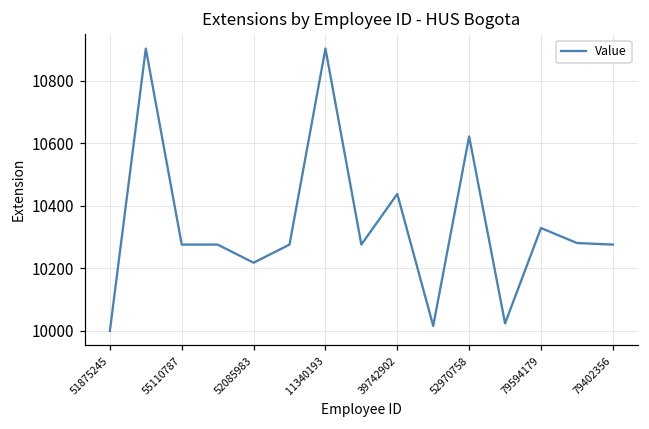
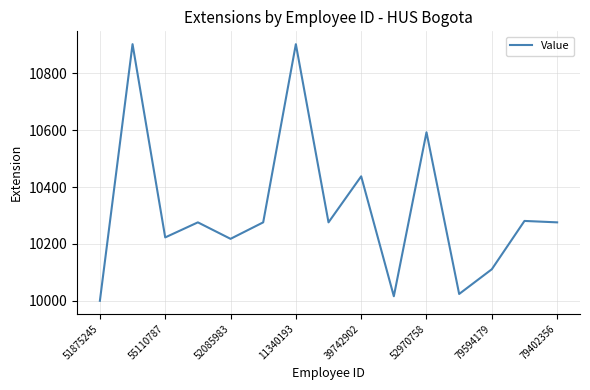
55110787: 10280 -> 10220
52970758: 10620 -> 10590
79594179: 10330 -> 10110
